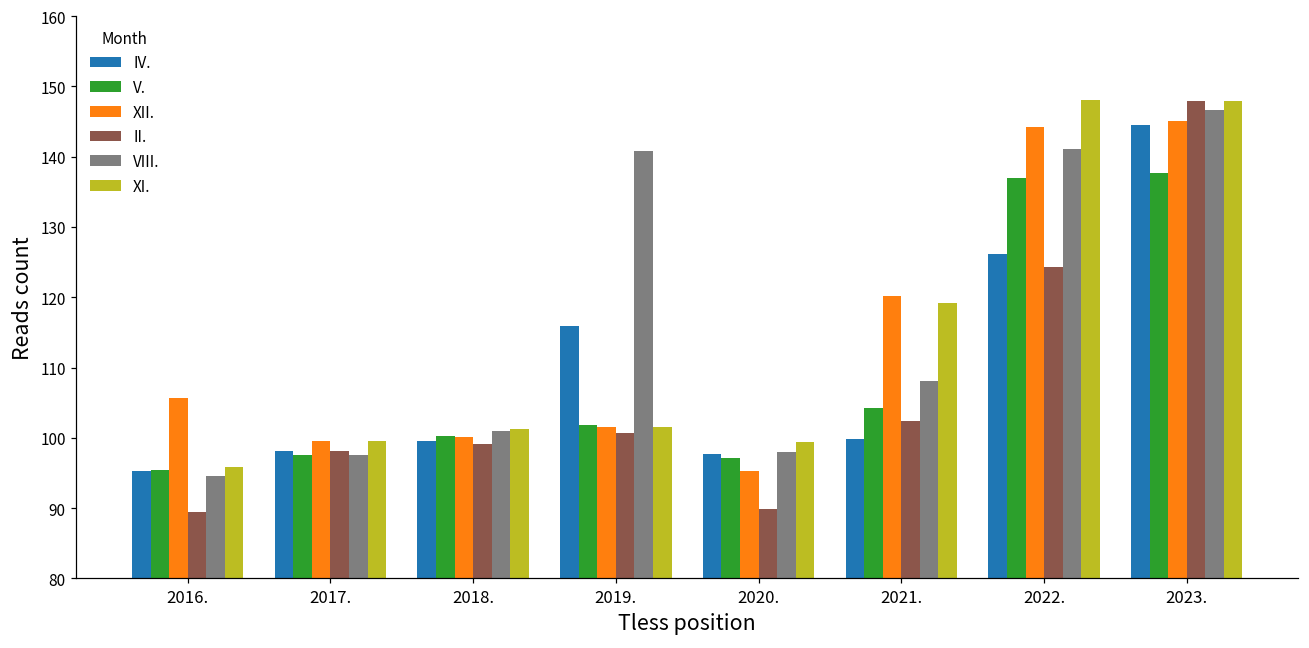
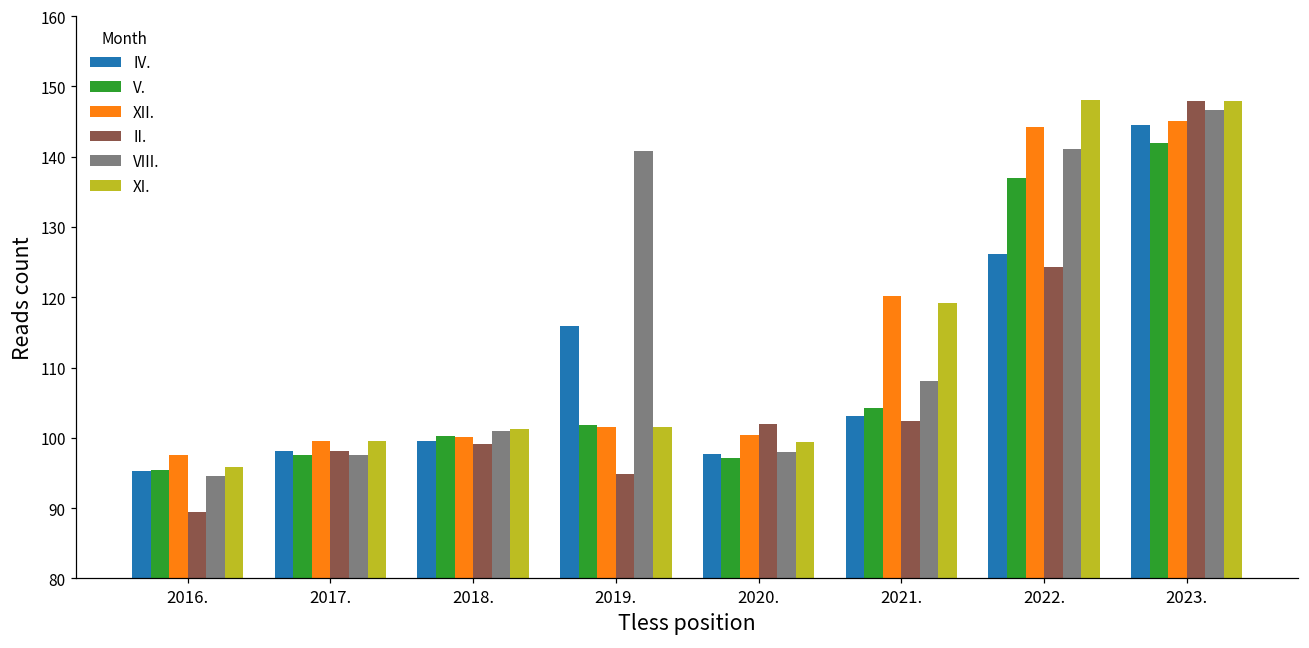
XII., 2016.: 106 -> 98
II., 2019.: 101 -> 95
XII., 2020.: 95 -> 100
II., 2020.: 90 -> 102
IV., 2021.: 100 -> 103
V., 2023.: 138 -> 142
